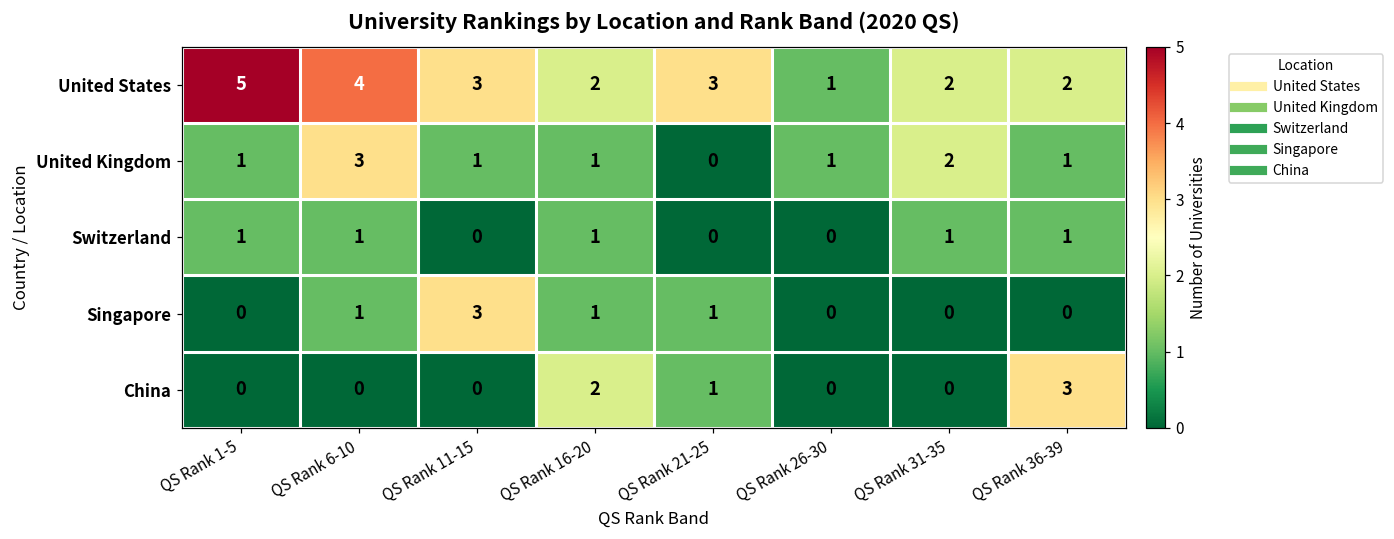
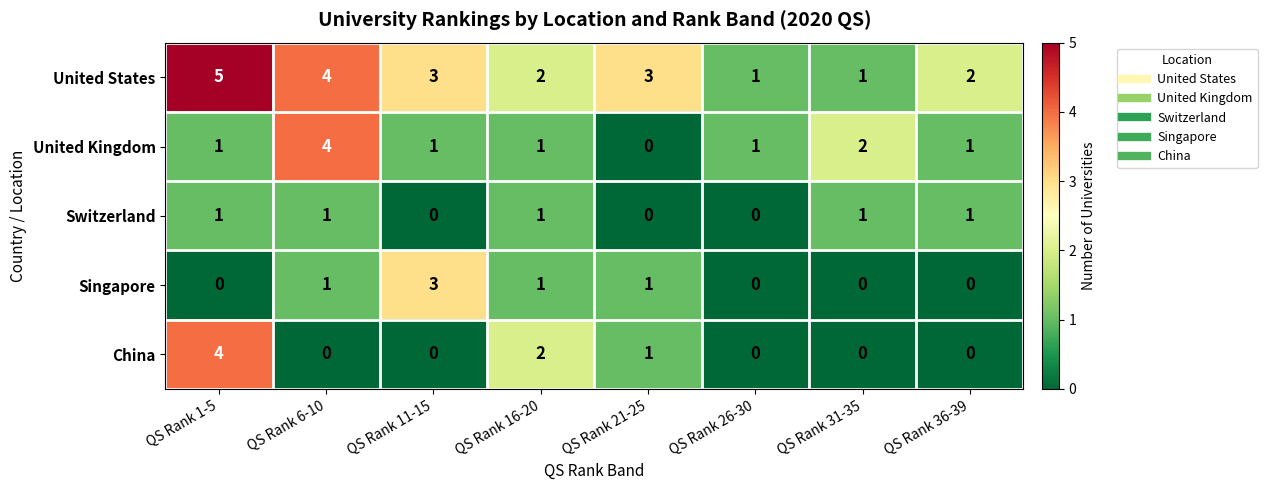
United States, QS Rank 31-35: 2 -> 1
United Kingdom, QS Rank 6-10: 3 -> 4
China, QS Rank 1-5: 0 -> 4
China, QS Rank 36-39: 3 -> 0
